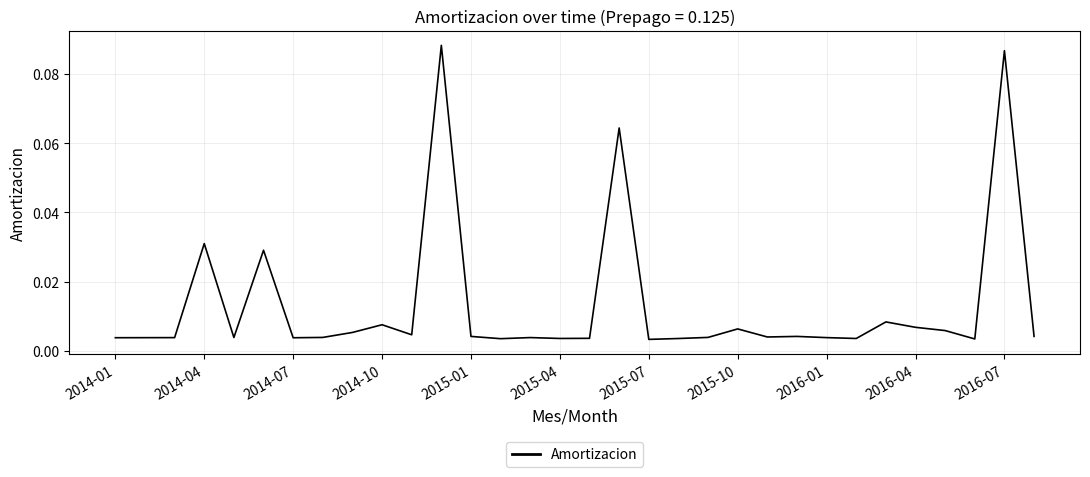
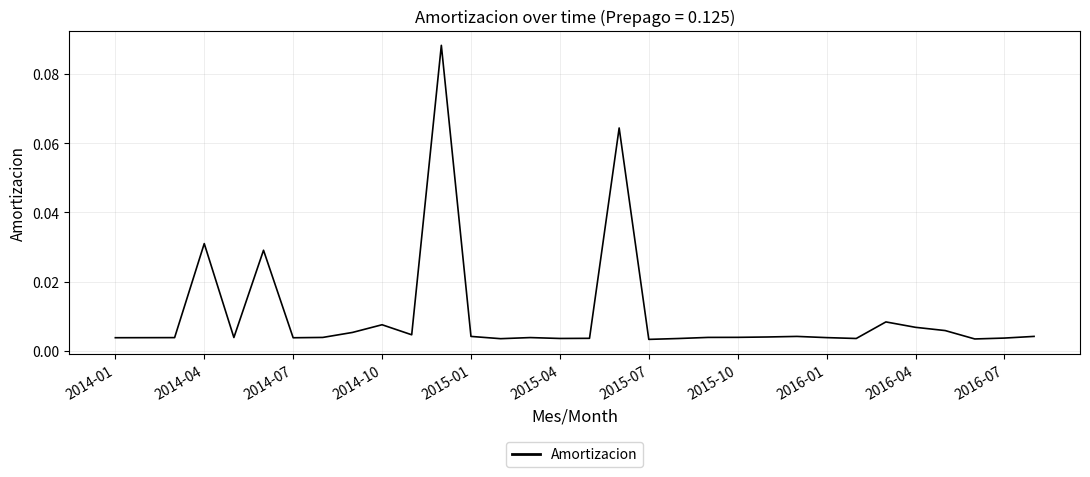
2015-10: 0.006 -> 0.004
2016-07: 0.087 -> 0.004
